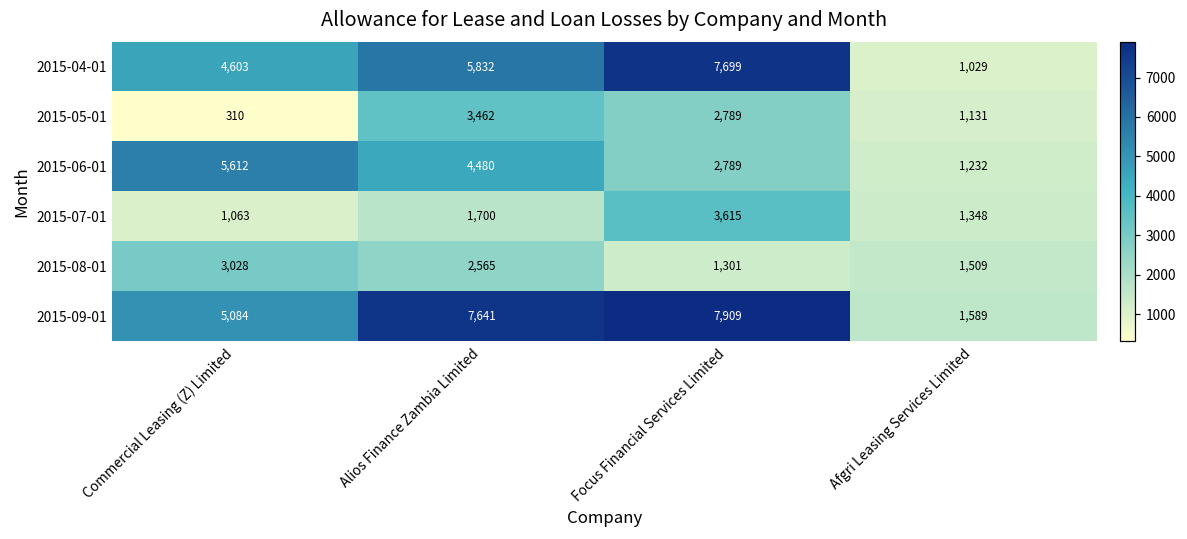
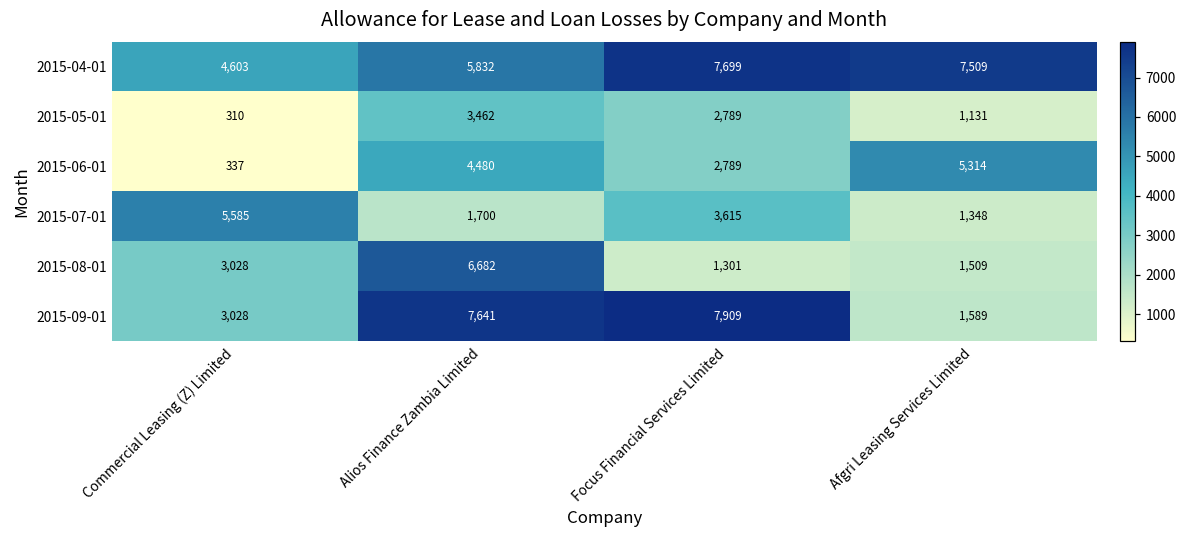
2015-04-01, Afgri Leasing Services Limited: 1,029 -> 7,509
2015-06-01, Commercial Leasing (Z) Limited: 5,612 -> 337
2015-06-01, Afgri Leasing Services Limited: 1,232 -> 5,314
2015-07-01, Commercial Leasing (Z) Limited: 1,063 -> 5,585
2015-08-01, Alios Finance Zambia Limited: 2,565 -> 6,682
2015-09-01, Commercial Leasing (Z) Limited: 5,084 -> 3,028
